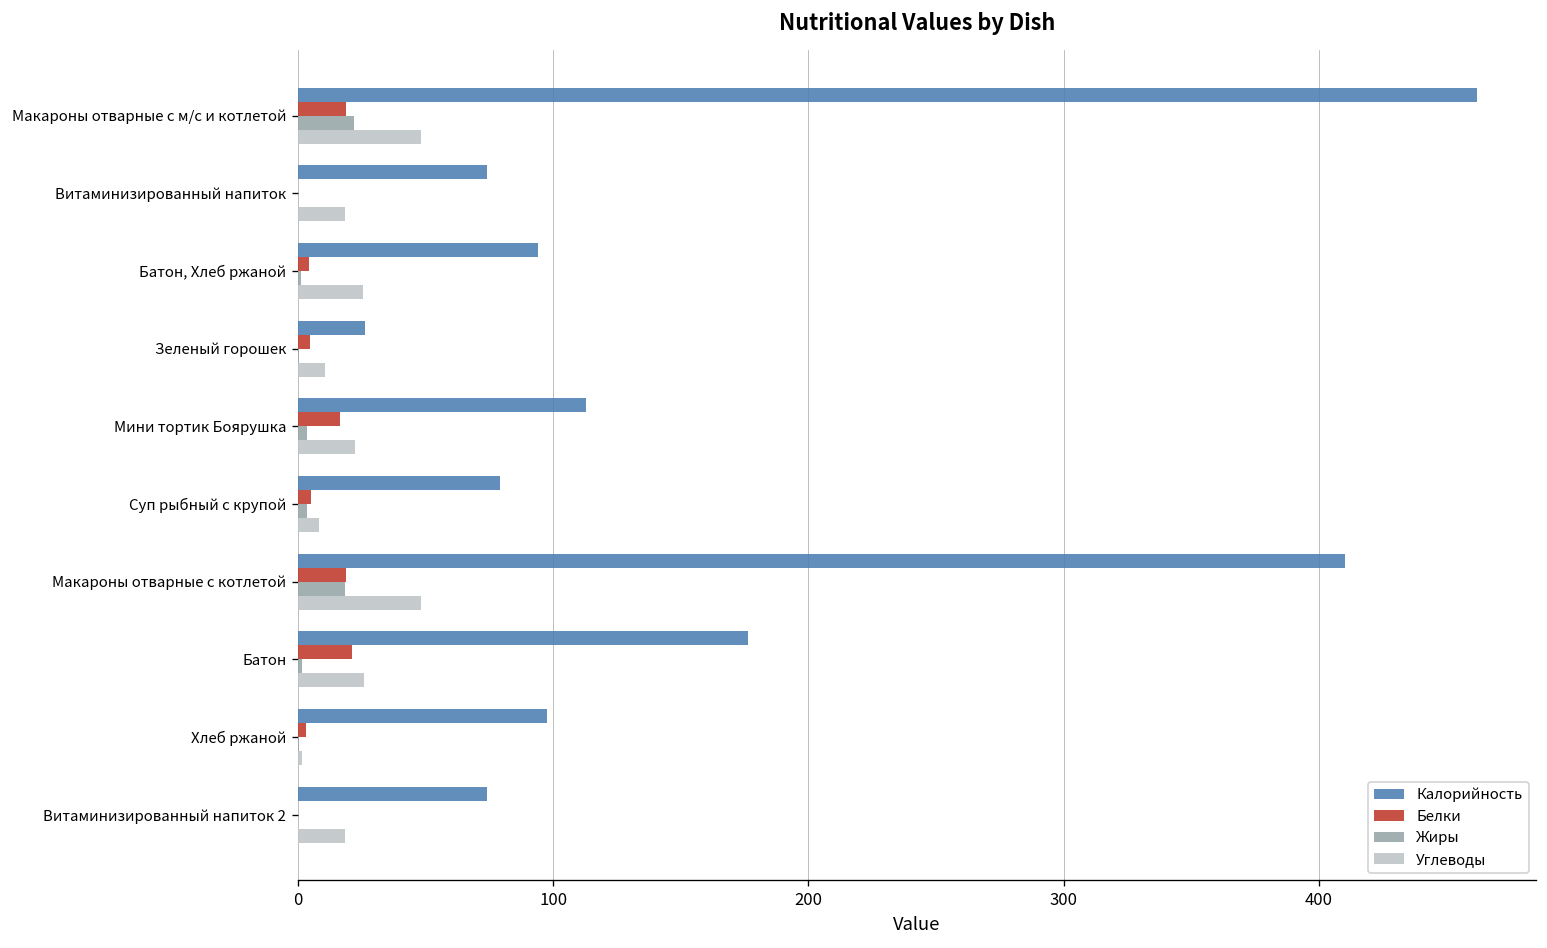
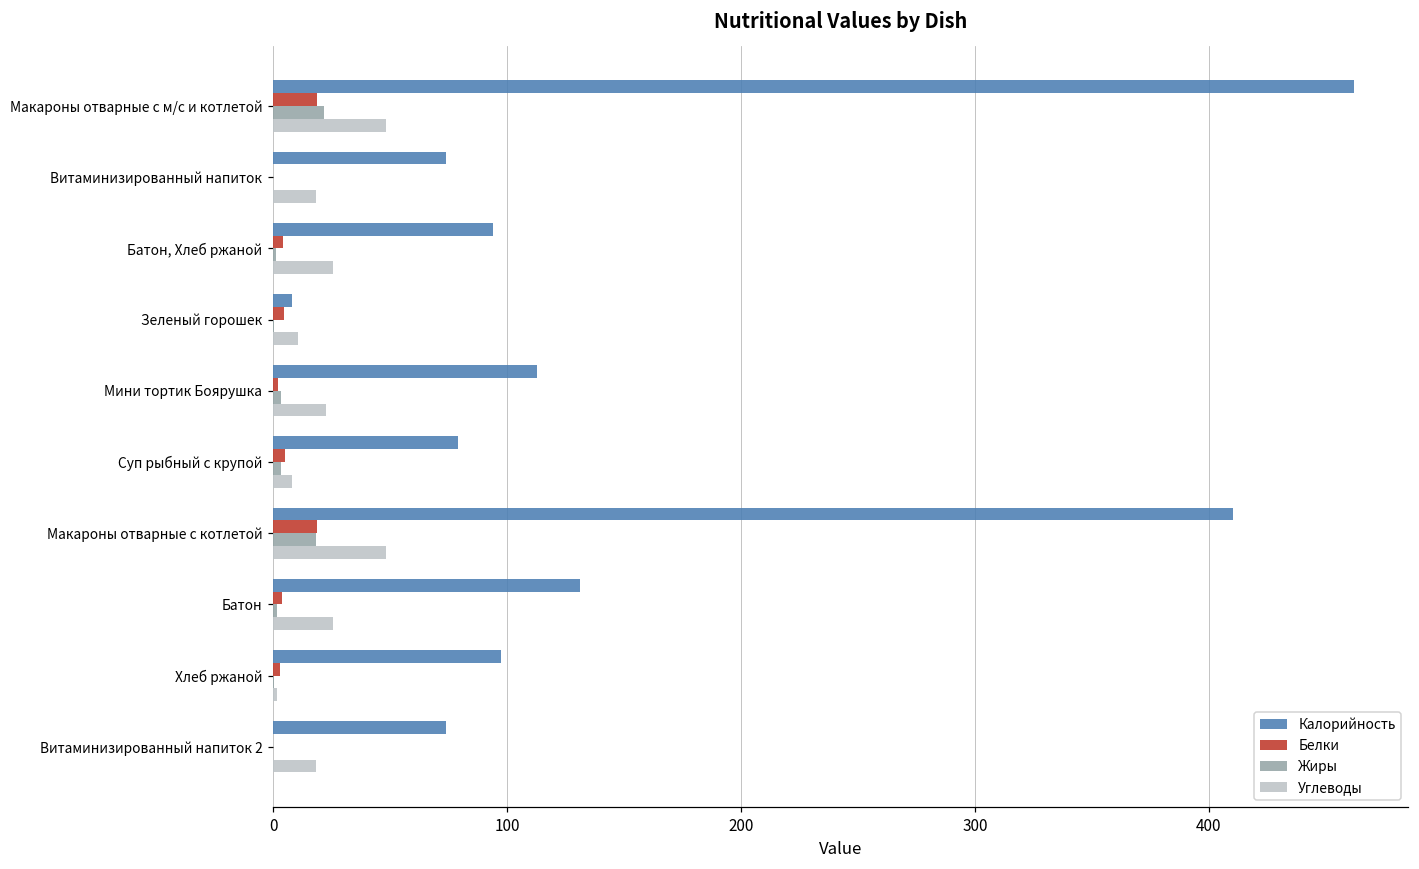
Калорийность, Зеленый горошек: 26 -> 8
Белки, Мини тортик Боярушка: 17 -> 2
Калорийность, Батон: 176 -> 131
Белки, Батон: 21 -> 4
